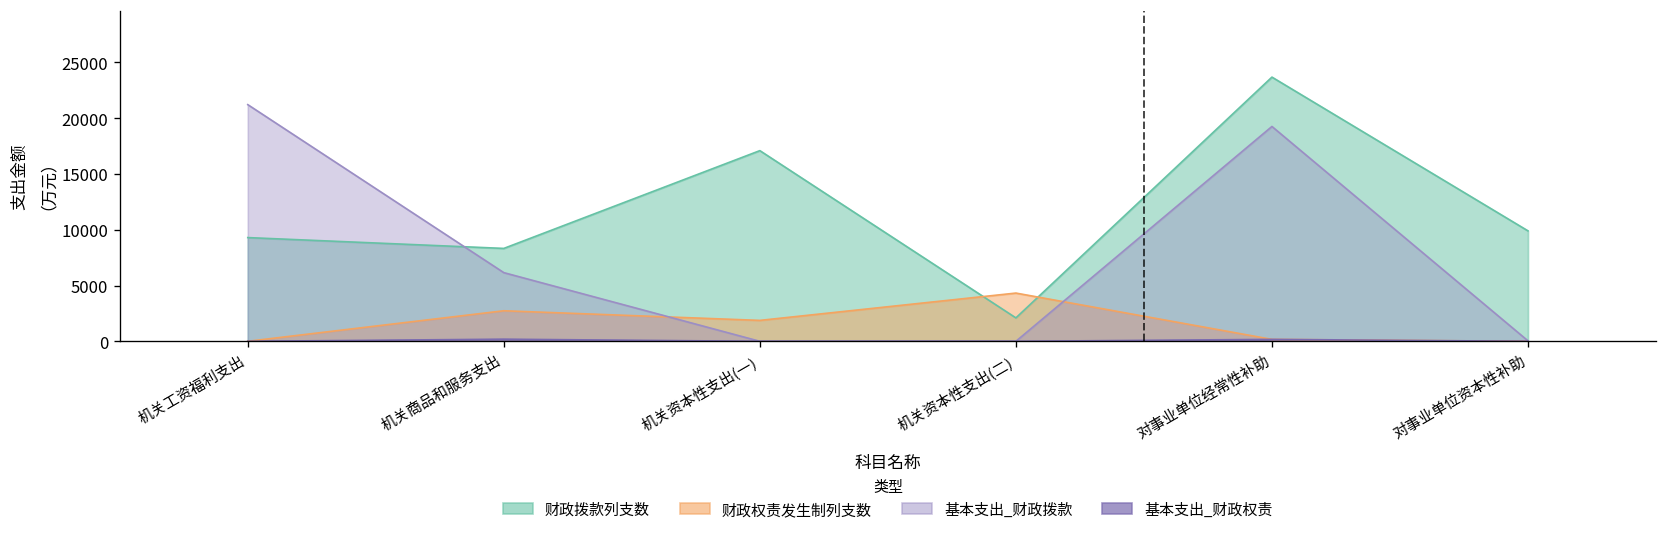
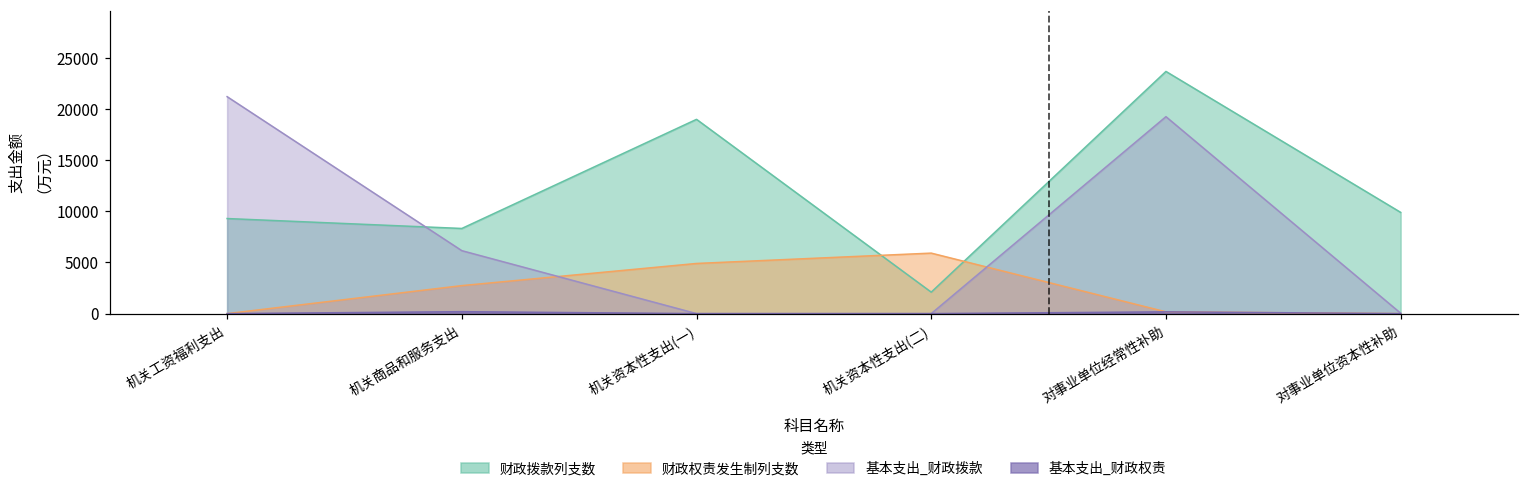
财政拨款列支数, 机关资本性支出(一): 17000 -> 19000
财政权责发生制列支数, 机关资本性支出(一): 2000 -> 5000
财政权责发生制列支数, 机关资本性支出(二): 4000 -> 6000
